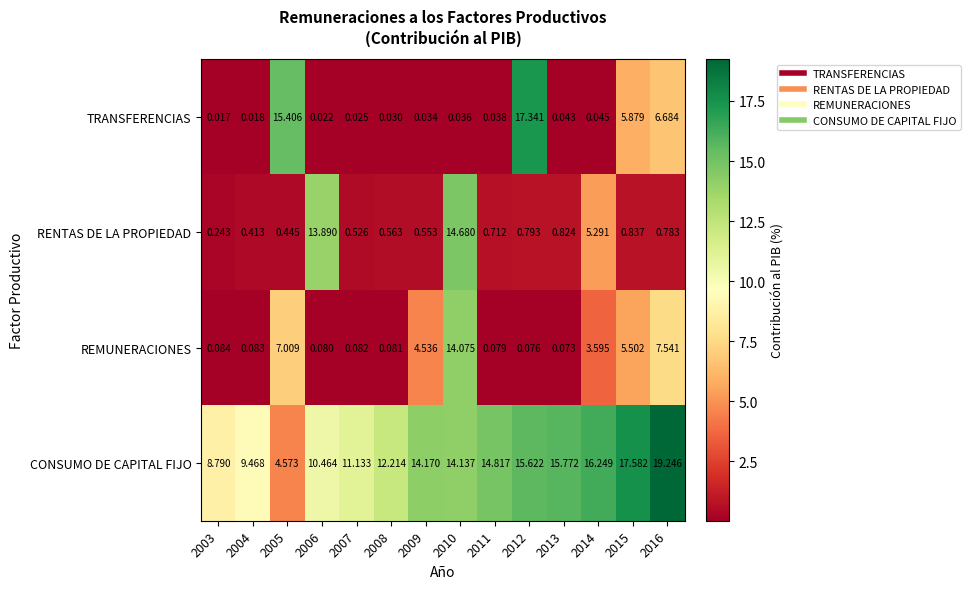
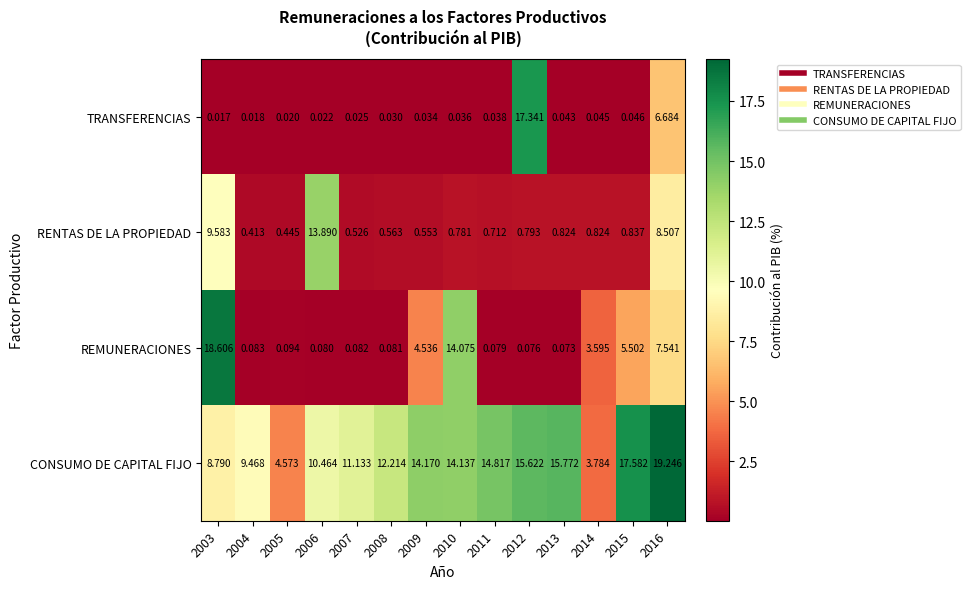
TRANSFERENCIAS, 2005: 15.406 -> 0.020
TRANSFERENCIAS, 2015: 5.879 -> 0.046
RENTAS DE LA PROPIEDAD, 2003: 0.243 -> 9.583
RENTAS DE LA PROPIEDAD, 2010: 14.680 -> 0.781
RENTAS DE LA PROPIEDAD, 2014: 5.291 -> 0.824
RENTAS DE LA PROPIEDAD, 2016: 0.783 -> 8.507
REMUNERACIONES, 2003: 0.084 -> 18.606
REMUNERACIONES, 2005: 7.009 -> 0.094
CONSUMO DE CAPITAL FIJO, 2014: 16.249 -> 3.784
